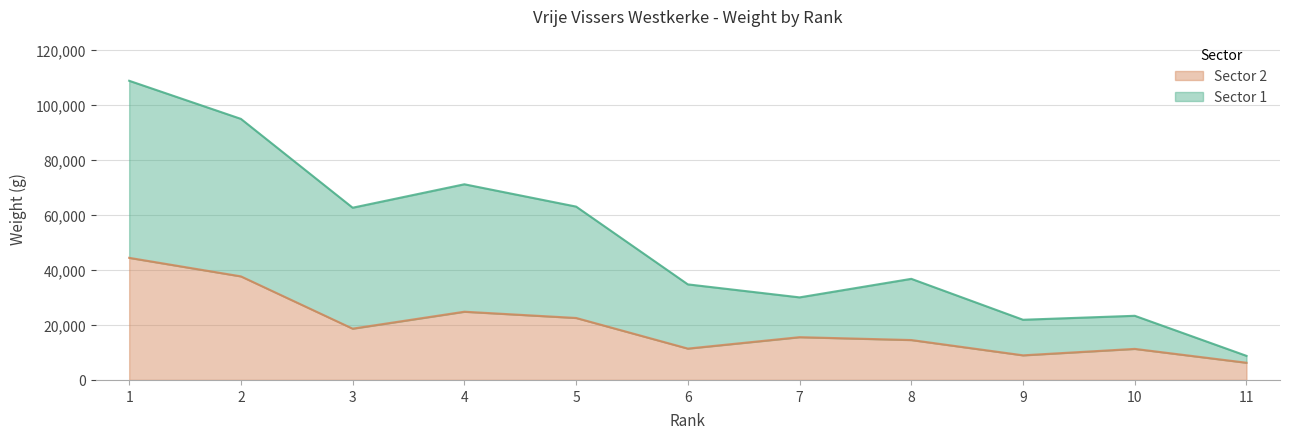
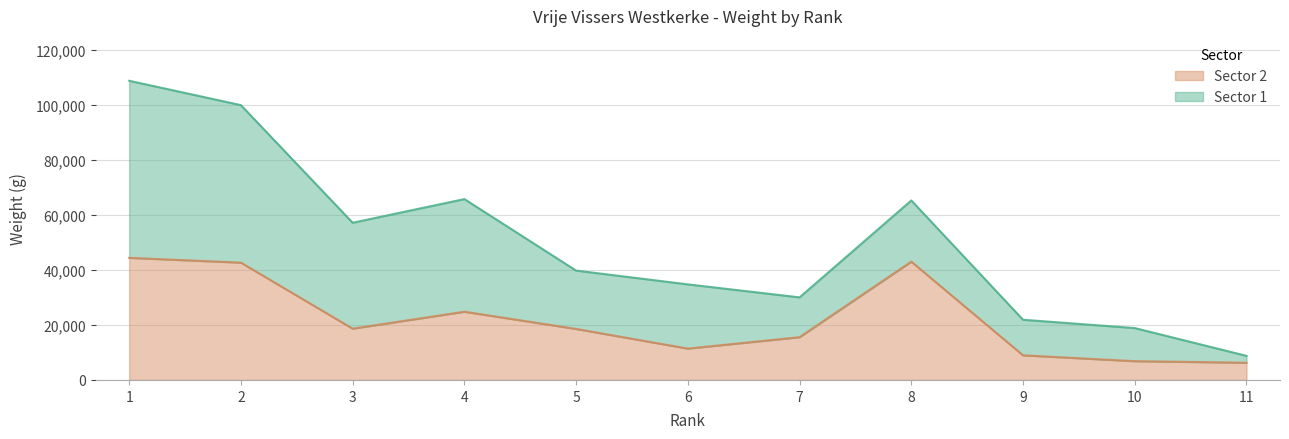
Sector 2, 2: 38,000 -> 43,000
Sector 1, 3: 44,000 -> 39,000
Sector 1, 4: 46,000 -> 41,000
Sector 2, 5: 23,000 -> 19,000
Sector 1, 5: 41,000 -> 21,000
Sector 2, 8: 15,000 -> 43,000
Sector 2, 10: 11,000 -> 7,000
